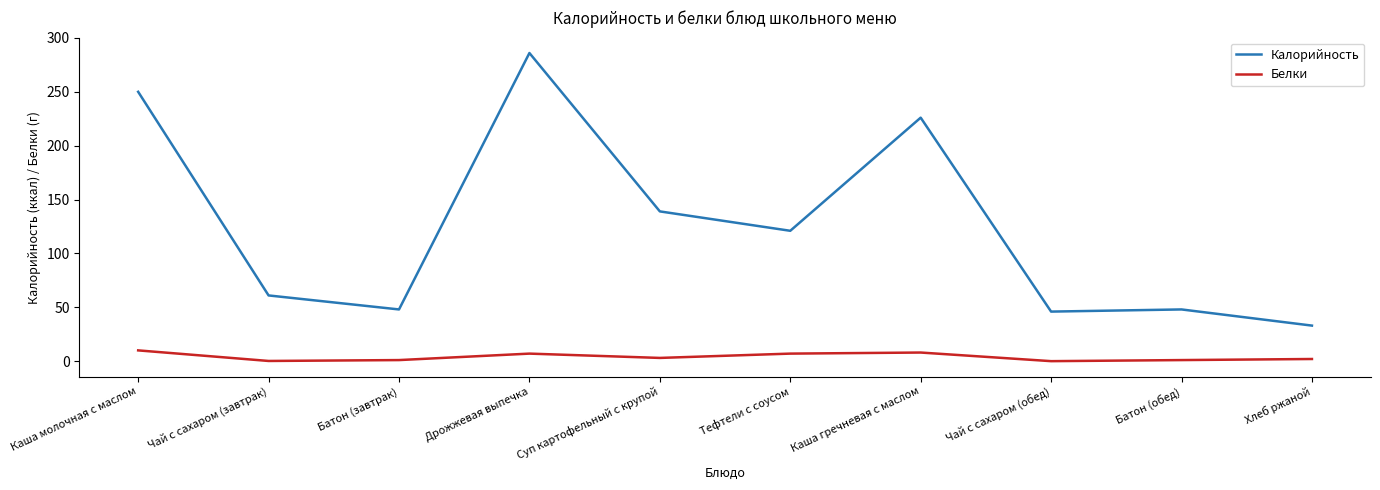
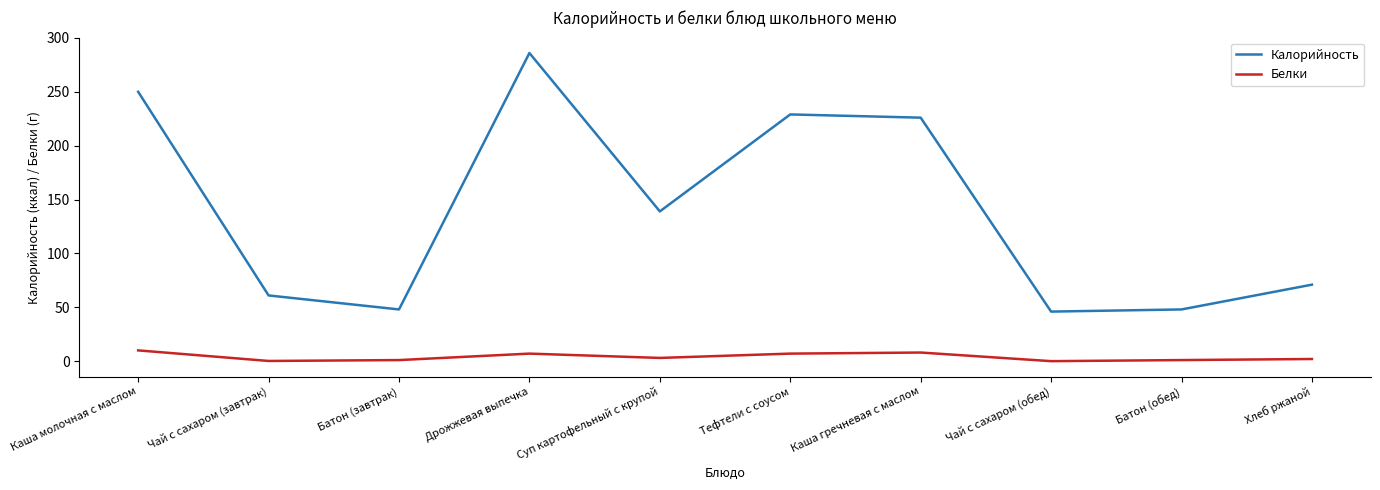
Калорийность, Тефтели с соусом: 121 -> 229
Калорийность, Хлеб ржаной: 33 -> 71
